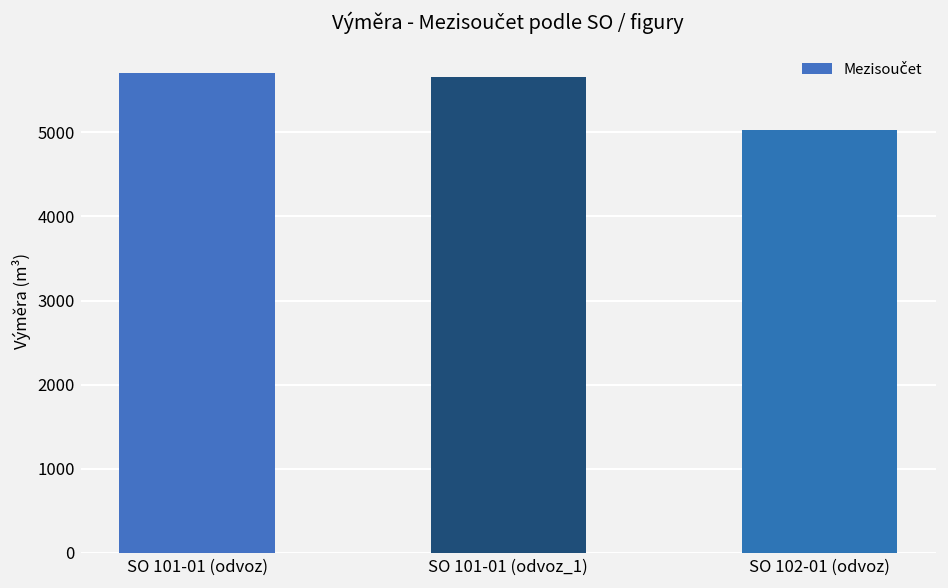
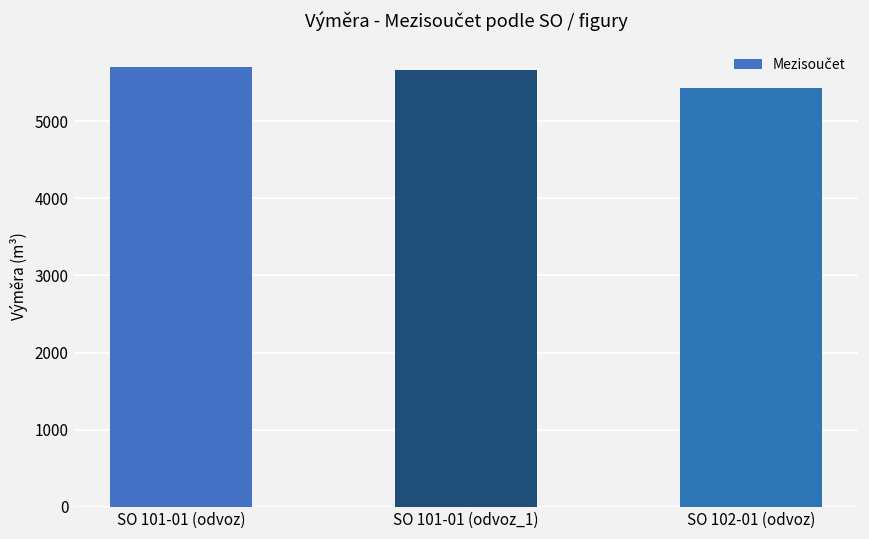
SO 102-01 (odvoz): 5000 -> 5400
